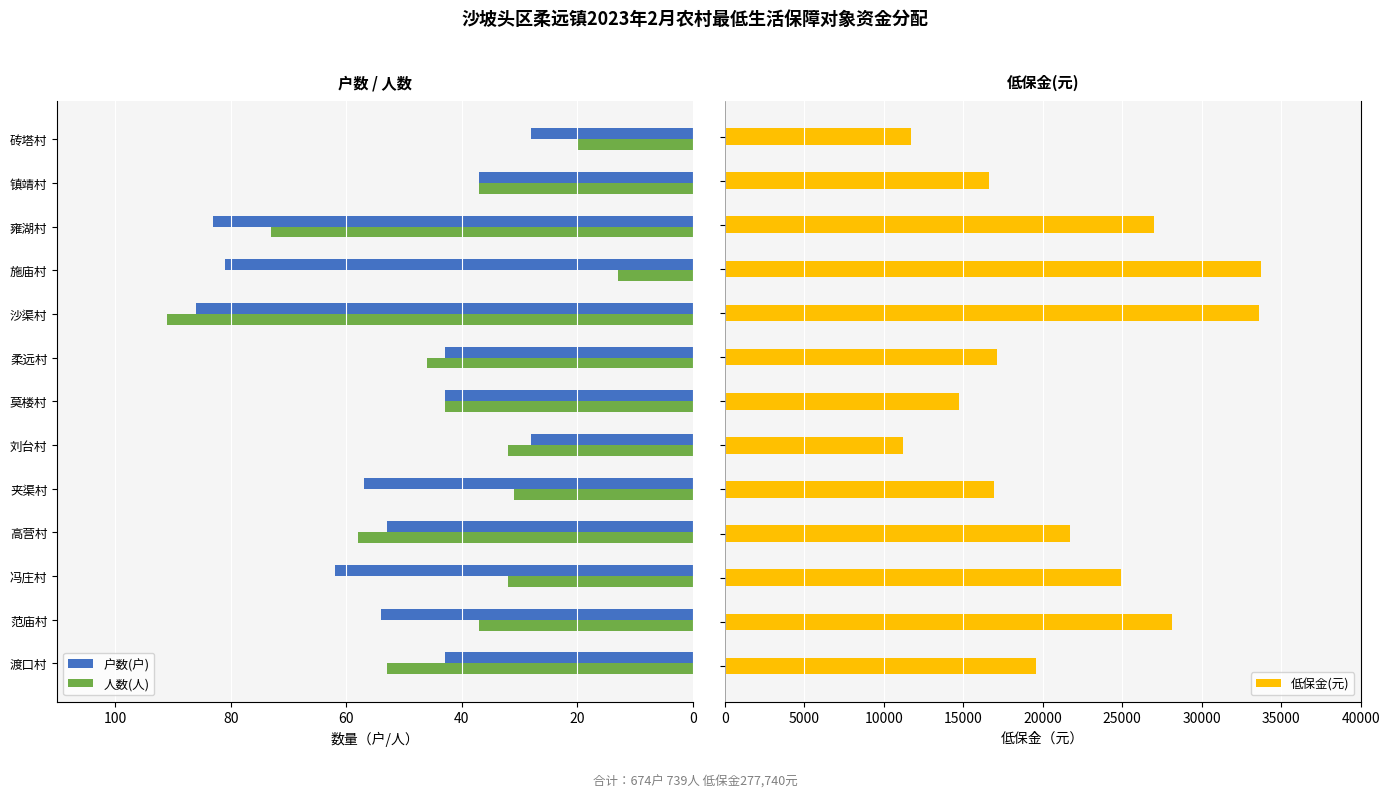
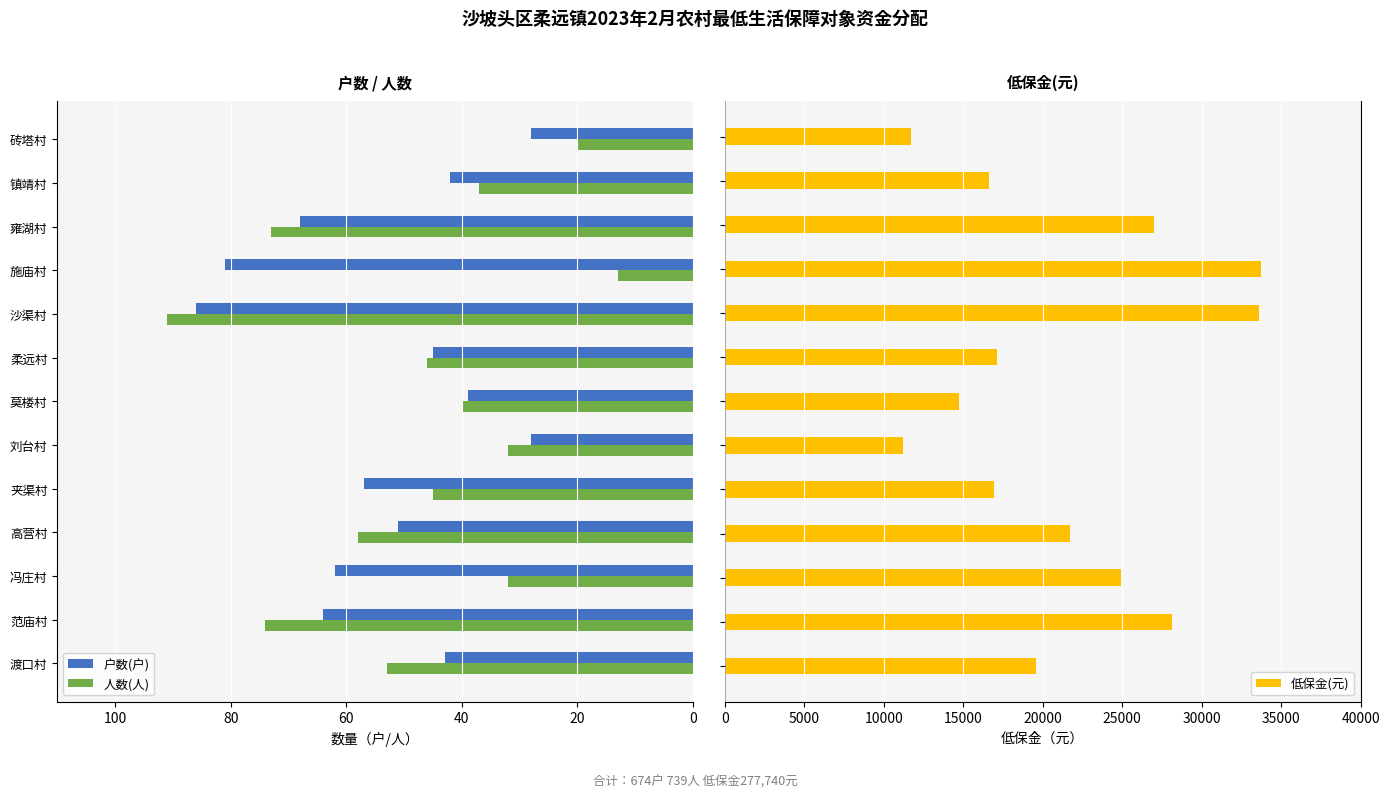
户数 / 人数, 户数(户), 镇靖村: 37 -> 42
户数 / 人数, 户数(户), 雍湖村: 83 -> 68
户数 / 人数, 户数(户), 柔远村: 43 -> 45
户数 / 人数, 户数(户), 莫楼村: 43 -> 39
户数 / 人数, 人数(人), 莫楼村: 43 -> 40
户数 / 人数, 人数(人), 夹渠村: 31 -> 45
户数 / 人数, 户数(户), 高营村: 53 -> 51
户数 / 人数, 户数(户), 范庙村: 54 -> 64
户数 / 人数, 人数(人), 范庙村: 37 -> 74
